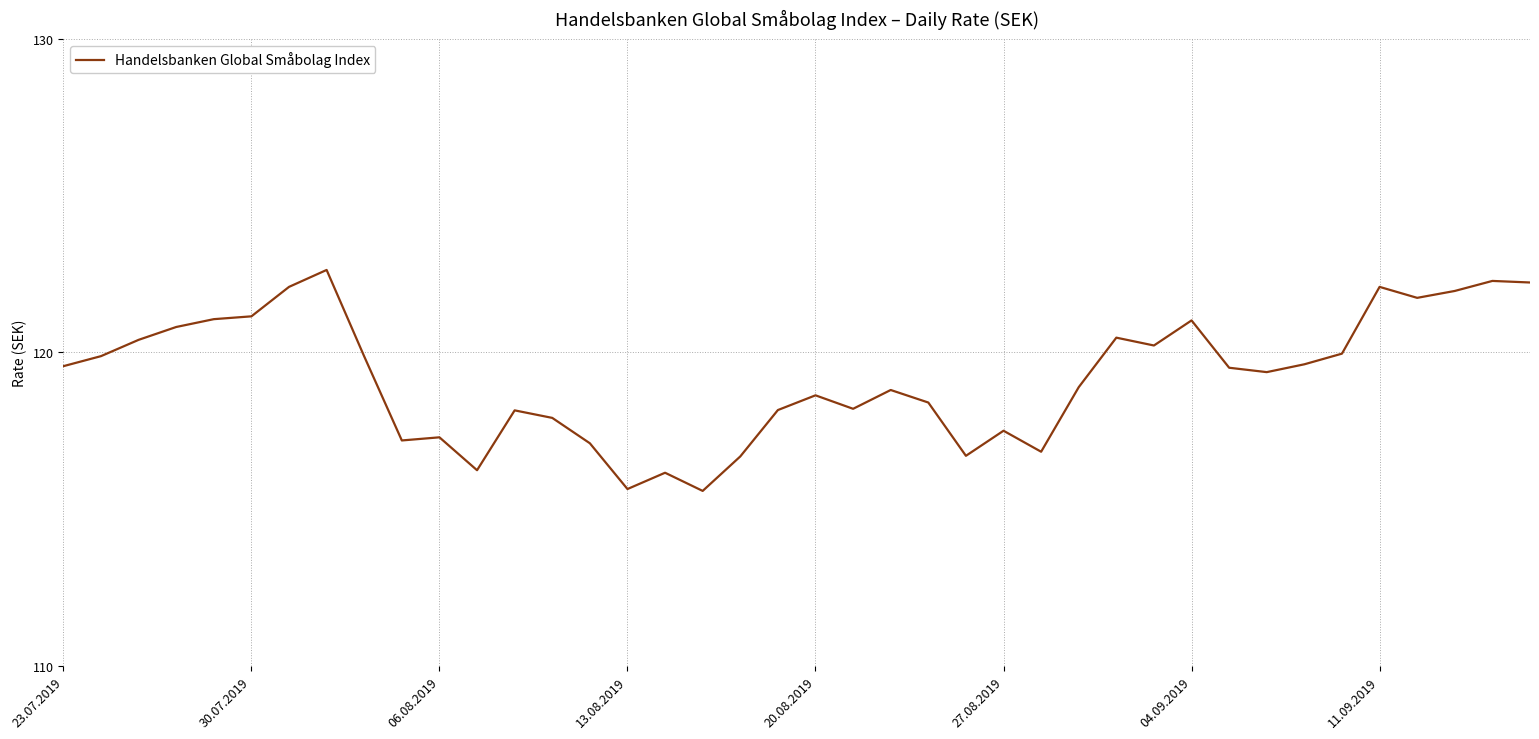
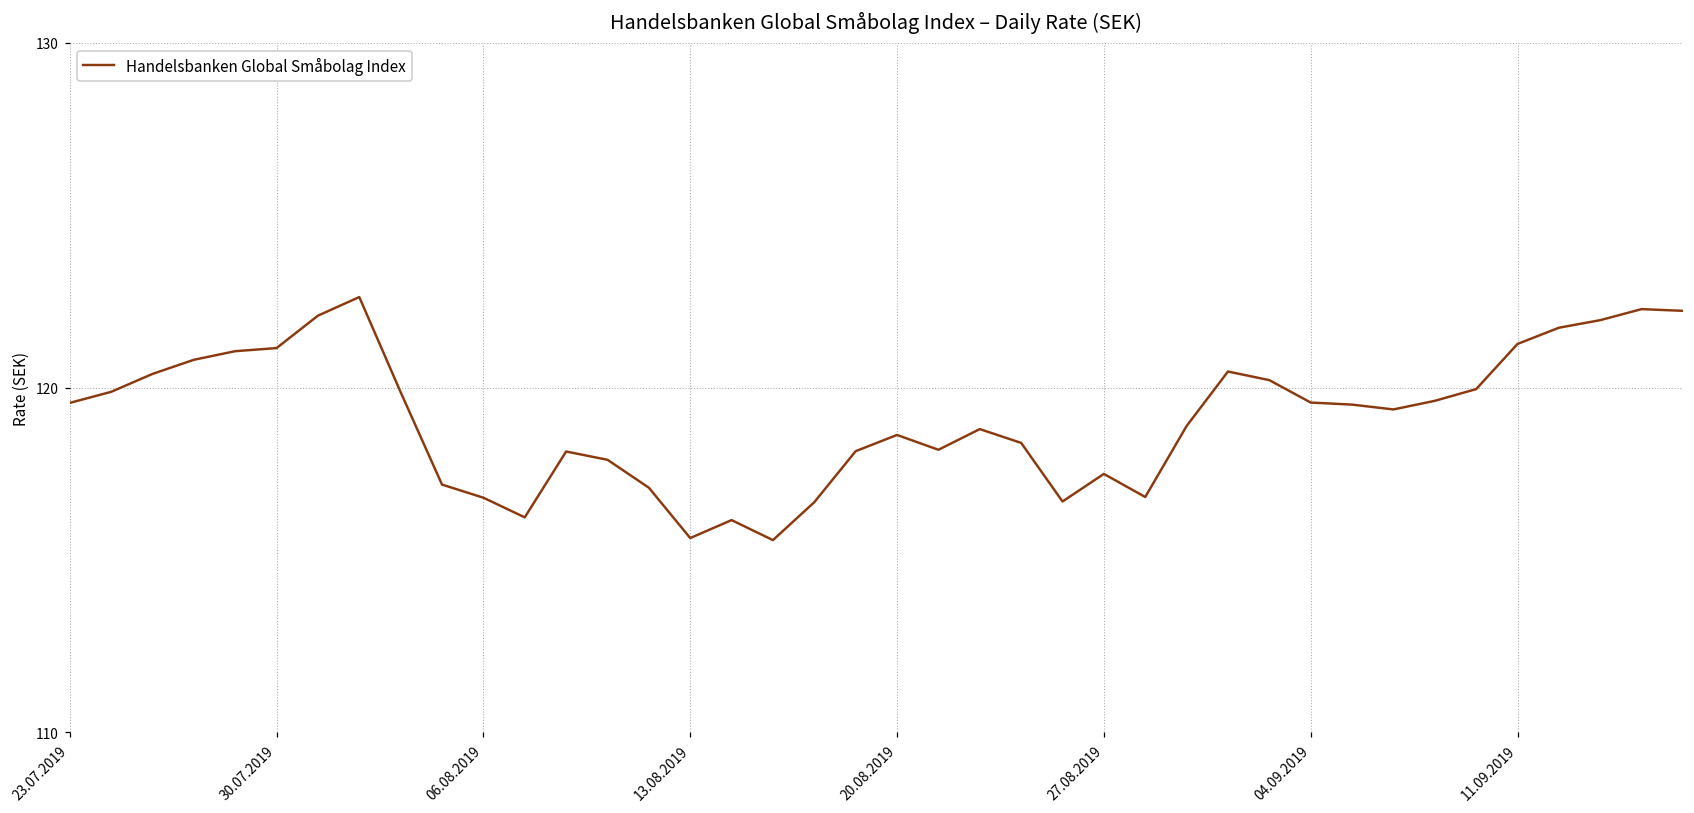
06.08.2019: 117.3 -> 116.8
04.09.2019: 121.0 -> 119.6
11.09.2019: 122.1 -> 121.3
